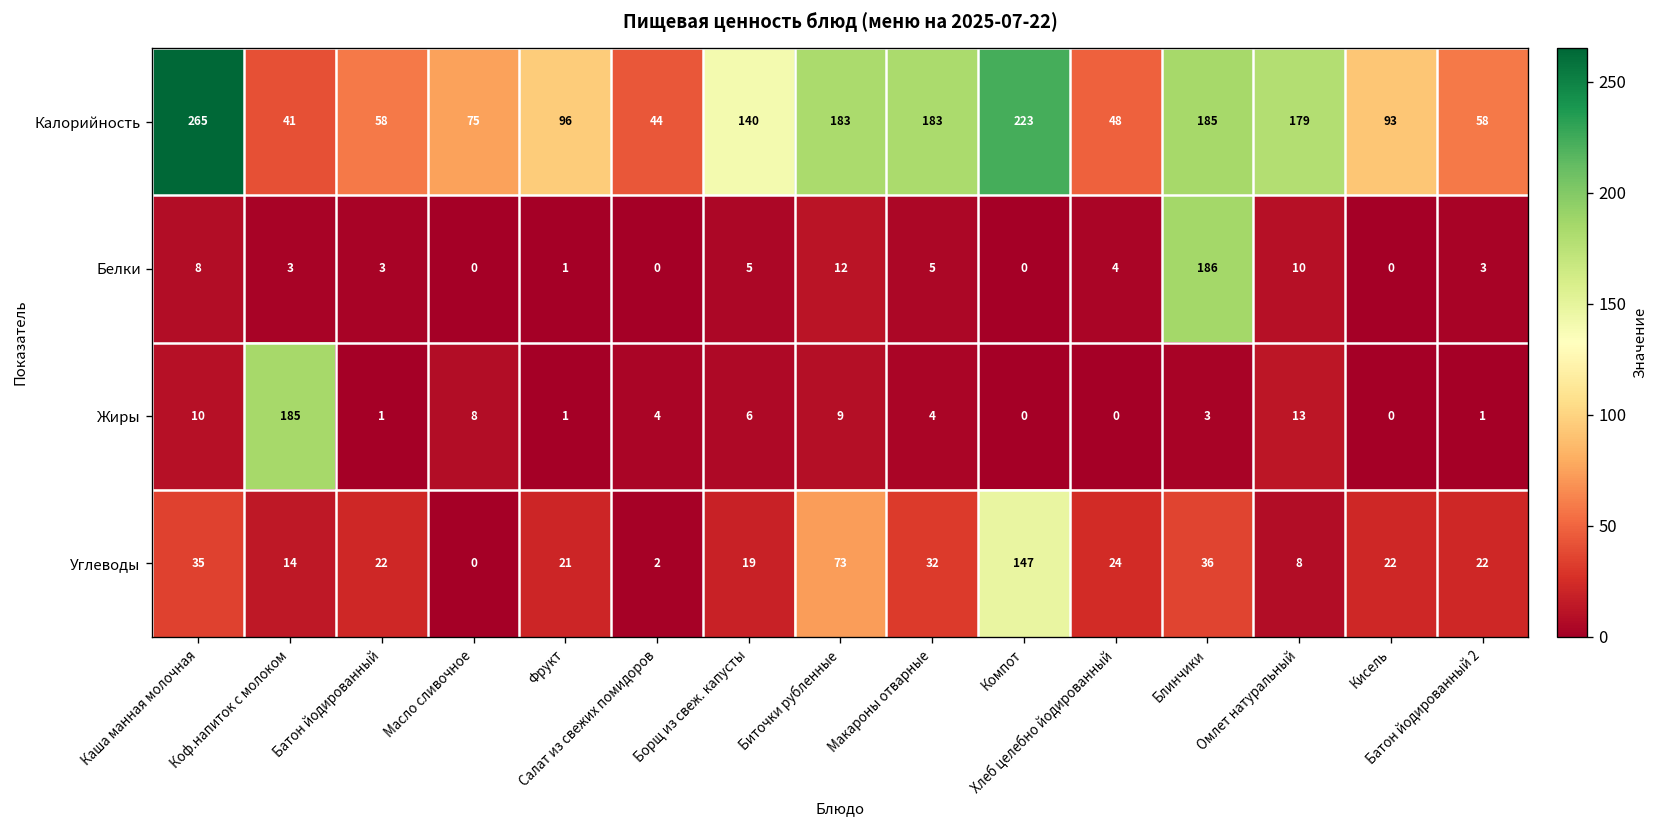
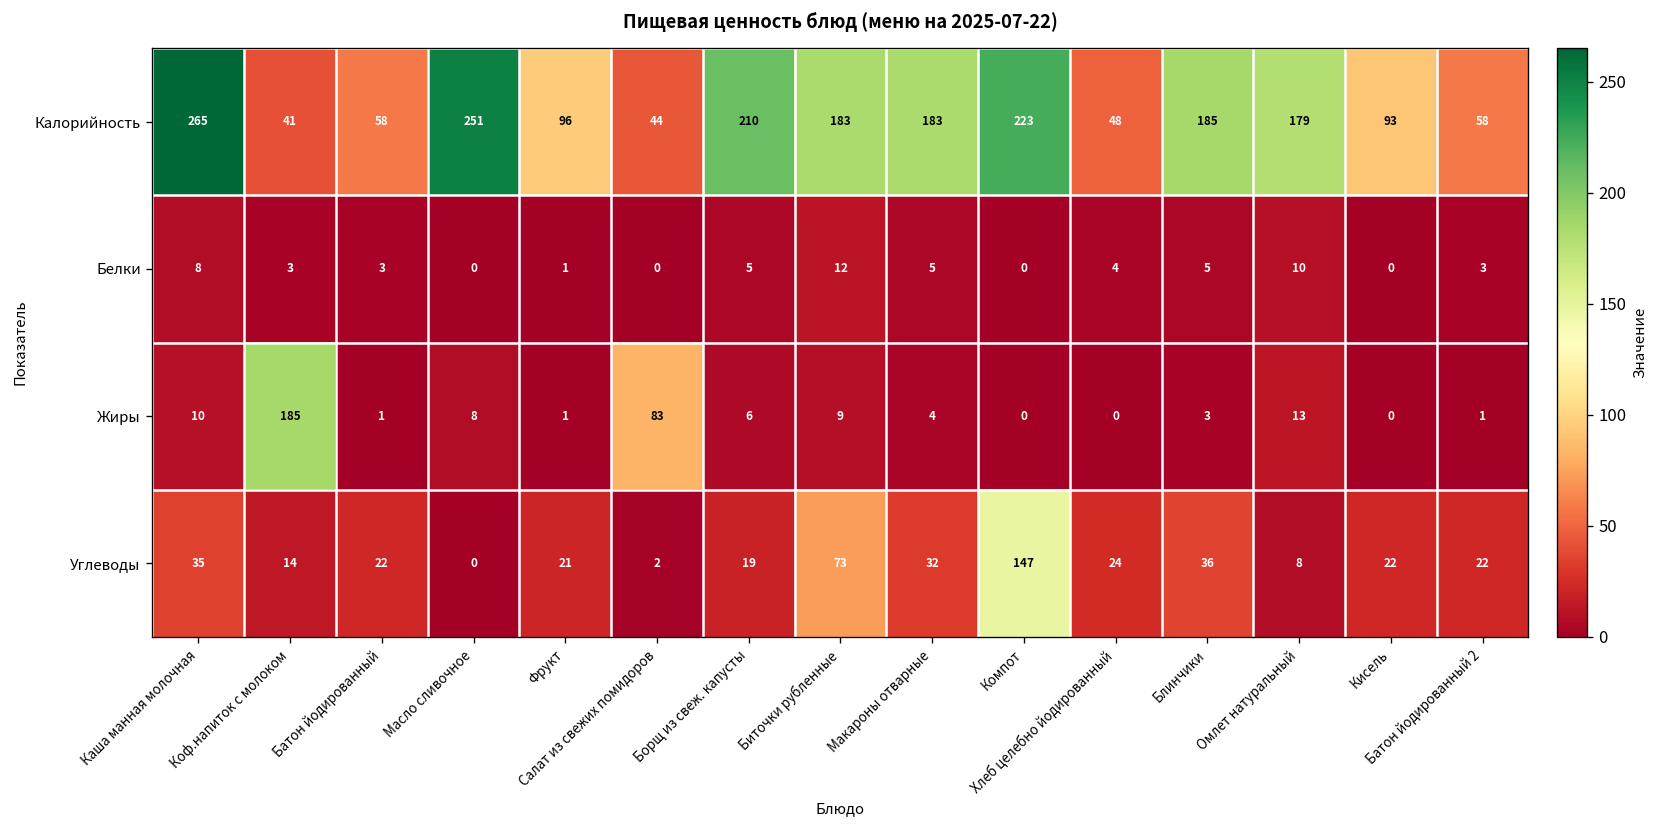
Калорийность, Масло сливочное: 75 -> 251
Калорийность, Борщ из свеж. капусты: 140 -> 210
Белки, Блинчики: 186 -> 5
Жиры, Салат из свежих помидоров: 4 -> 83
